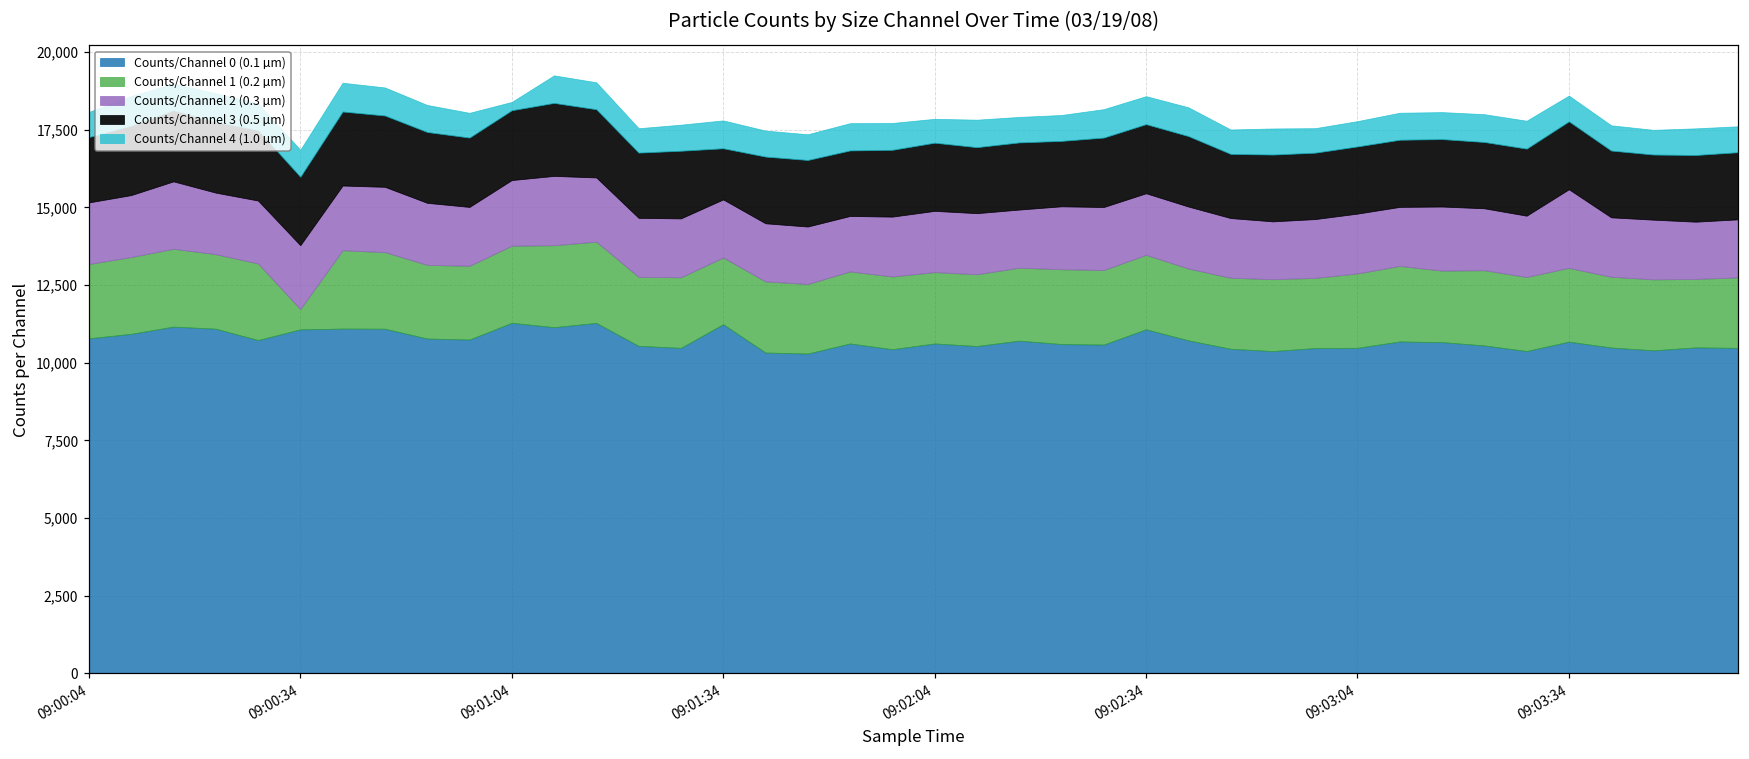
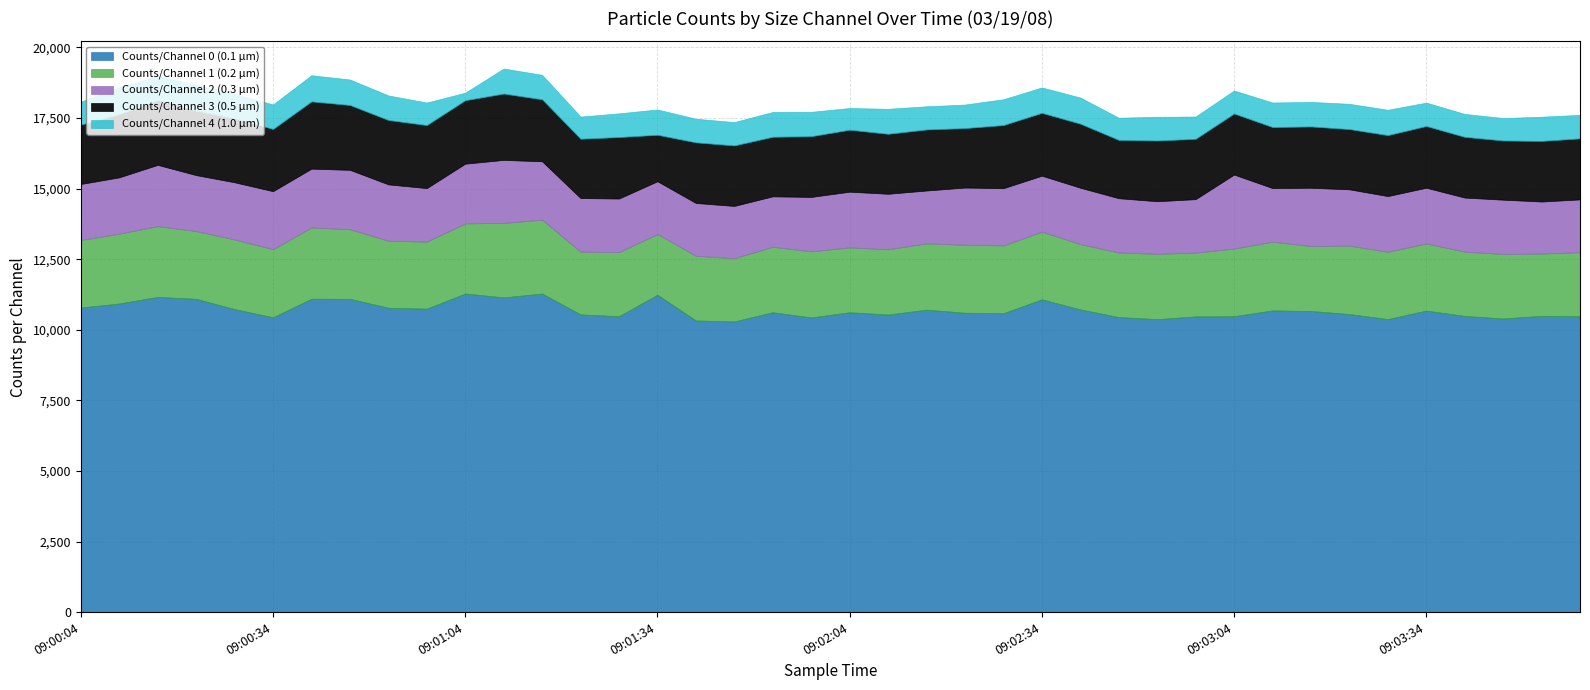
Counts/Channel 0 (0.1 µm), 09:00:34: 11,100 -> 10,400
Counts/Channel 1 (0.2 µm), 09:00:34: 700 -> 2,400
Counts/Channel 2 (0.3 µm), 09:03:04: 1,900 -> 2,600
Counts/Channel 2 (0.3 µm), 09:03:34: 2,500 -> 2,000
